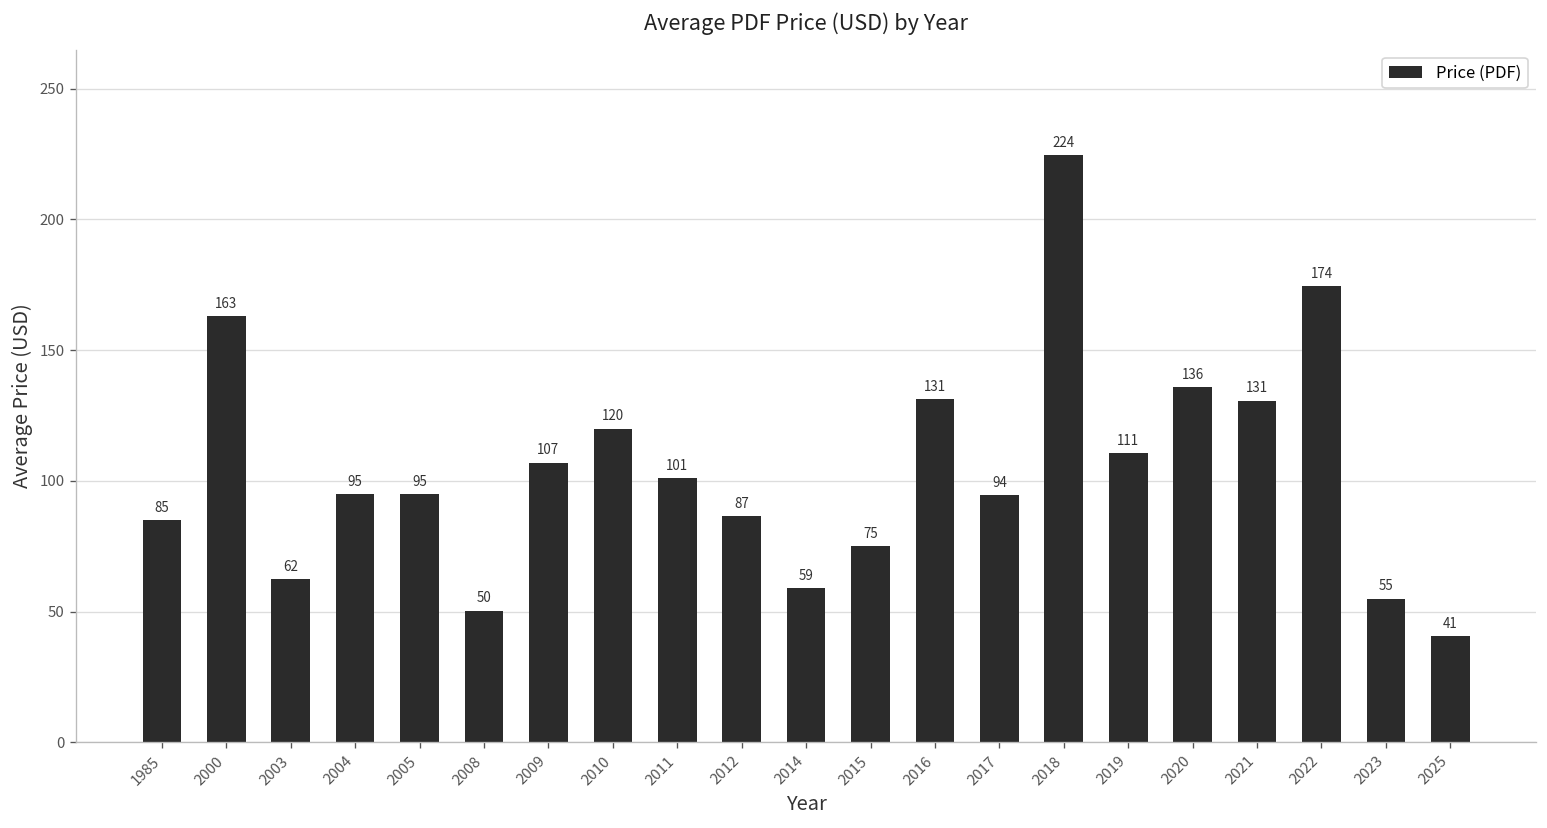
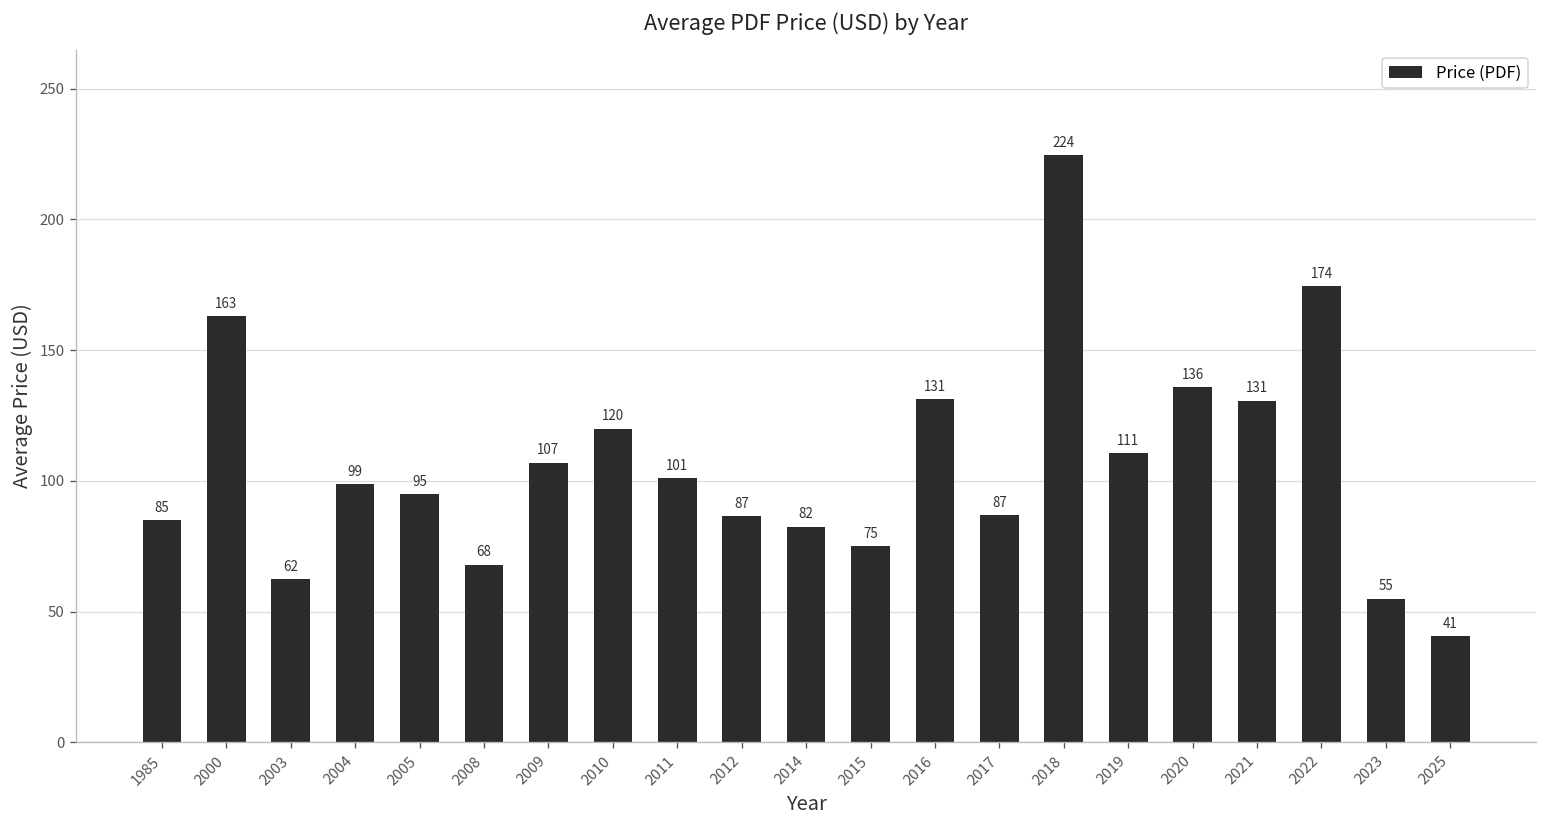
2004: 95 -> 99
2008: 50 -> 68
2014: 59 -> 82
2017: 94 -> 87
